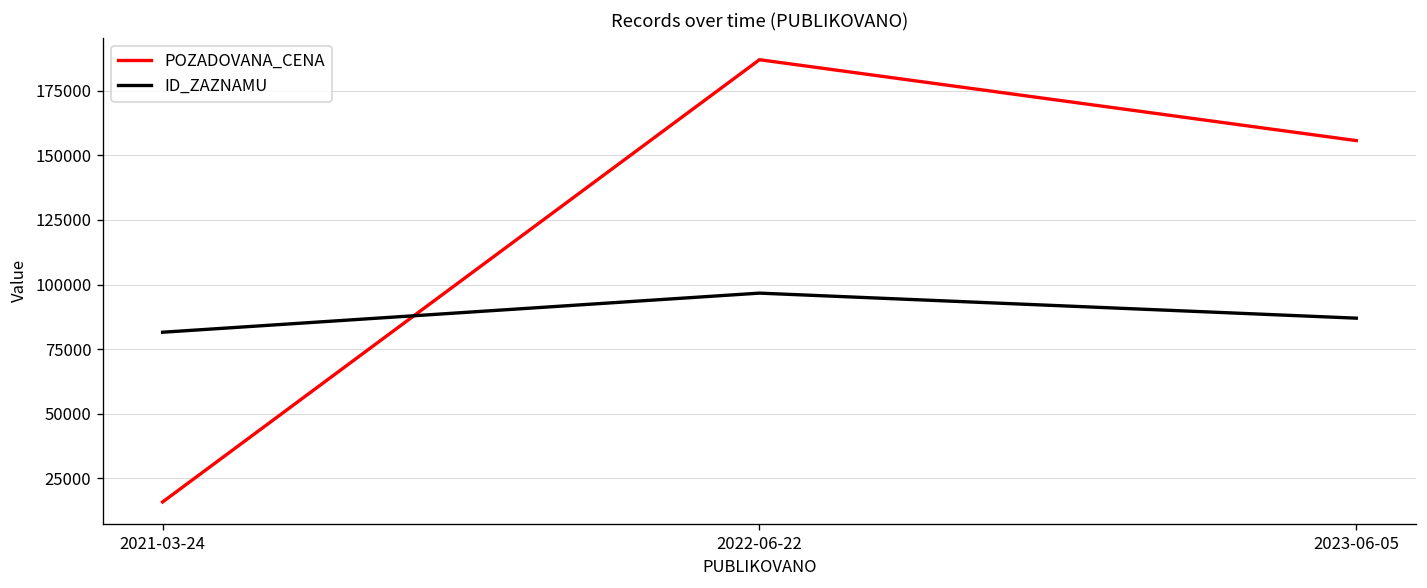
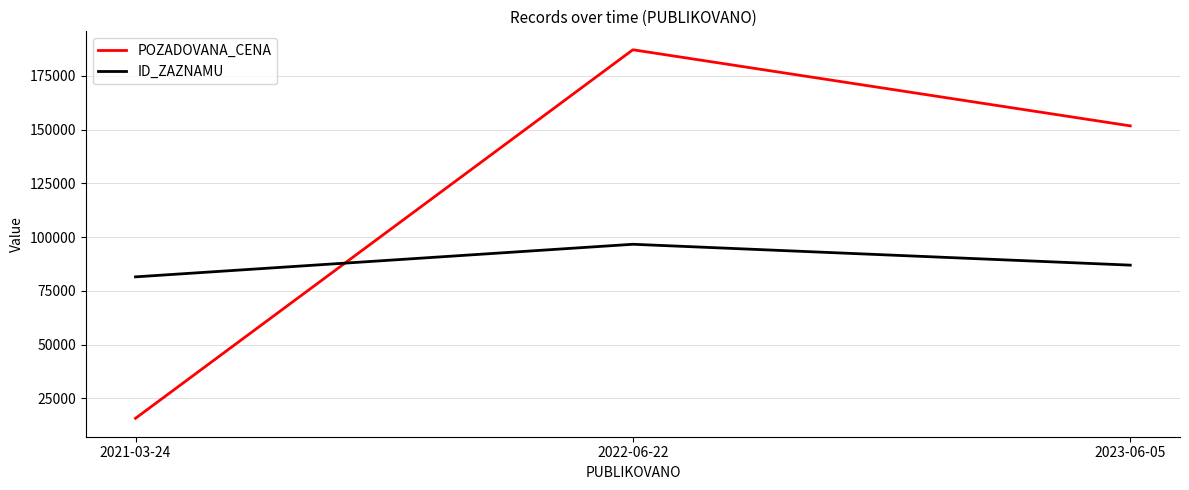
POZADOVANA_CENA, 2023-06-05: 156000 -> 152000
